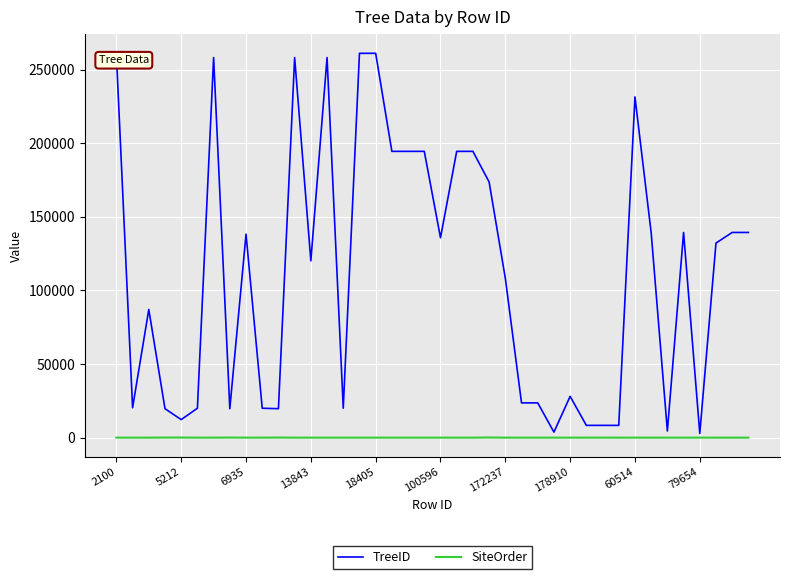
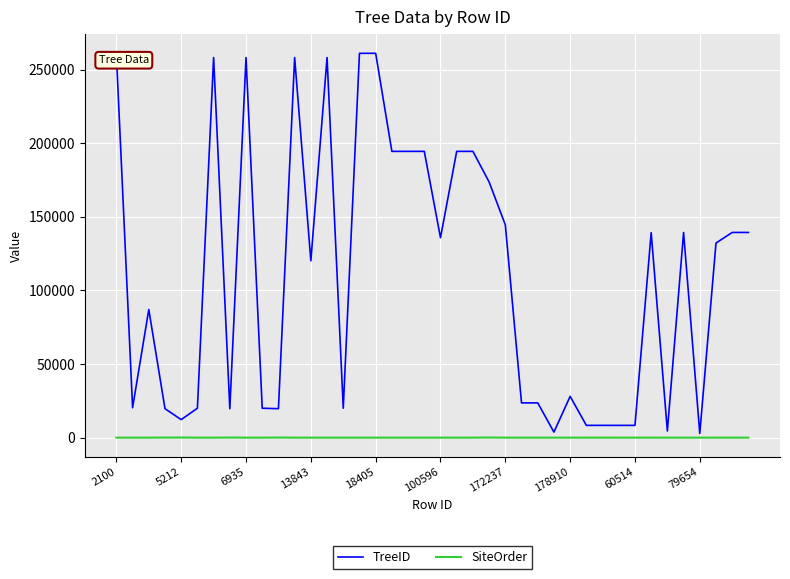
TreeID, 6935: 138000 -> 258000
TreeID, 172237: 108000 -> 145000
TreeID, 60514: 231000 -> 8000
